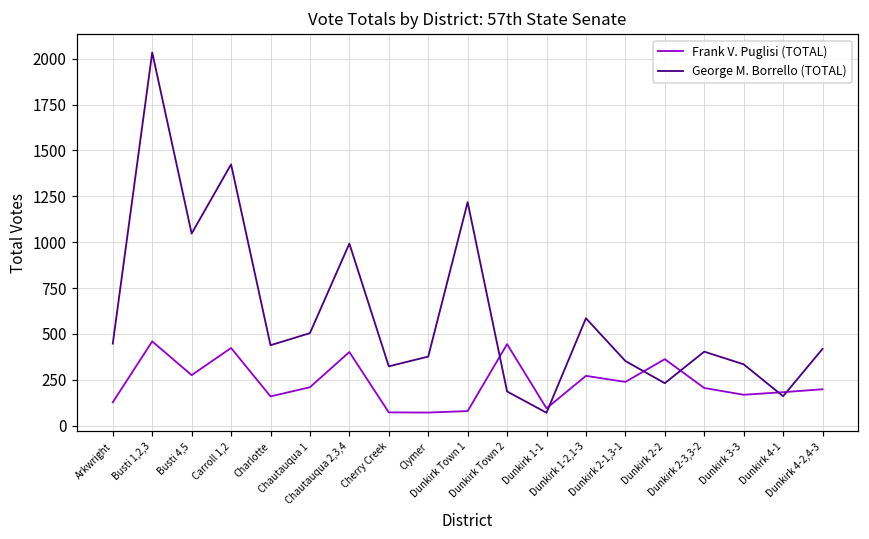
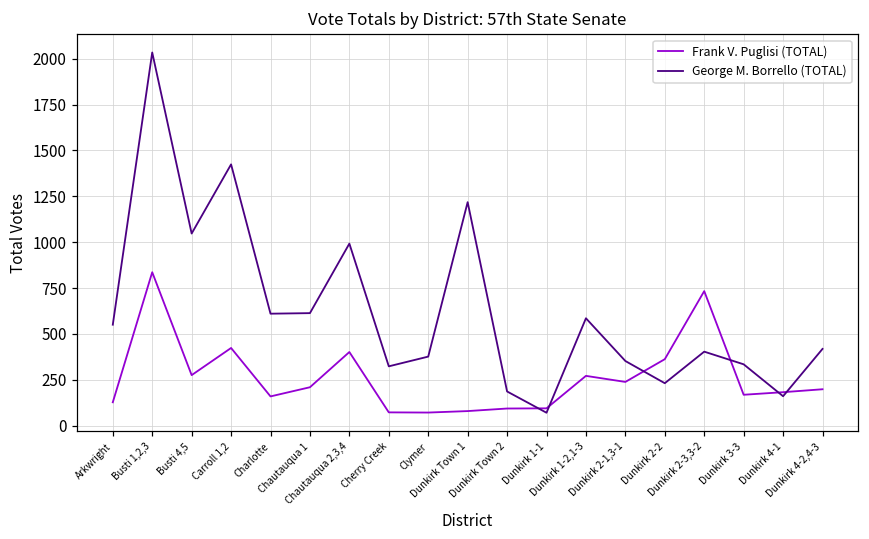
George M. Borrello (TOTAL), Arkwright: 450 -> 550
Frank V. Puglisi (TOTAL), Busti 1,2,3: 460 -> 840
George M. Borrello (TOTAL), Charlotte: 440 -> 610
George M. Borrello (TOTAL), Chautauqua 1: 500 -> 610
Frank V. Puglisi (TOTAL), Dunkirk Town 2: 440 -> 90
Frank V. Puglisi (TOTAL), Dunkirk 2-3,3-2: 210 -> 730
